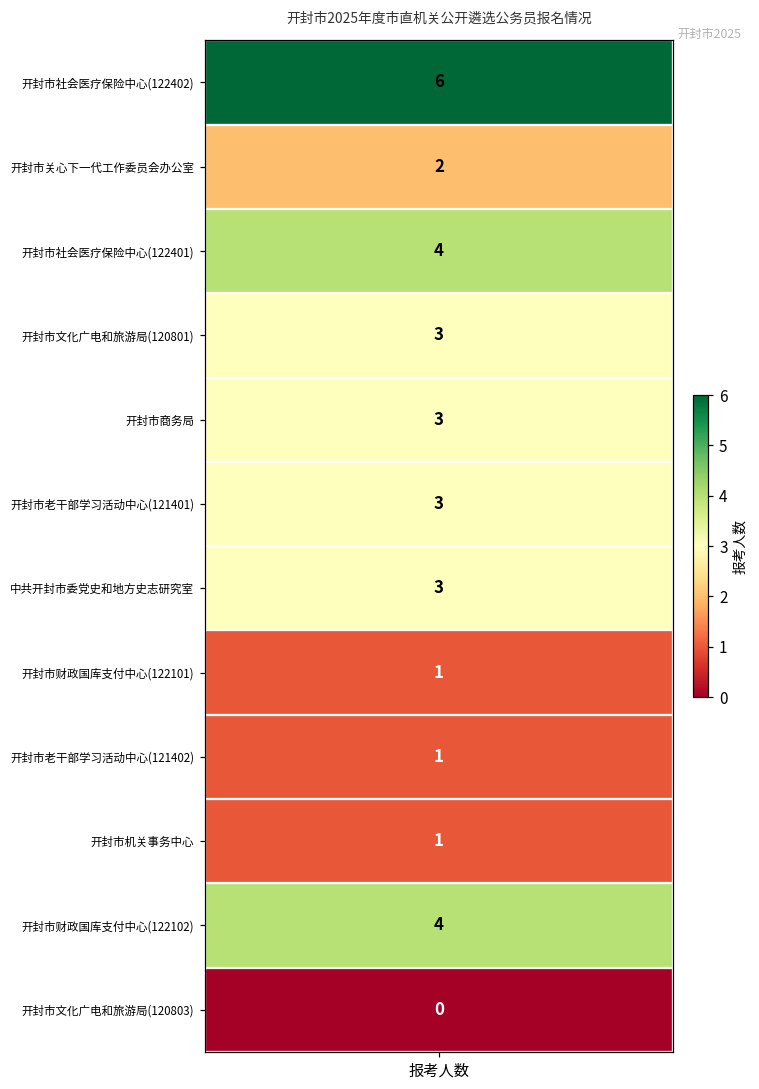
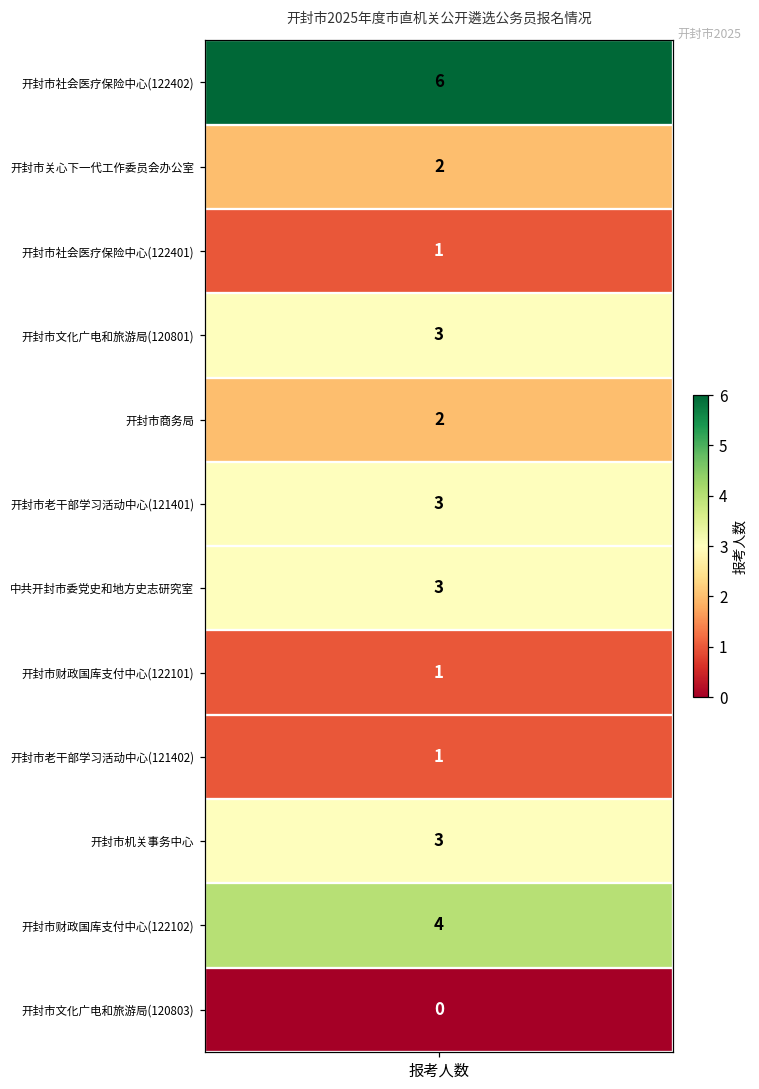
开封市社会医疗保险中心(122401), 报考人数: 4 -> 1
开封市商务局, 报考人数: 3 -> 2
开封市机关事务中心, 报考人数: 1 -> 3
